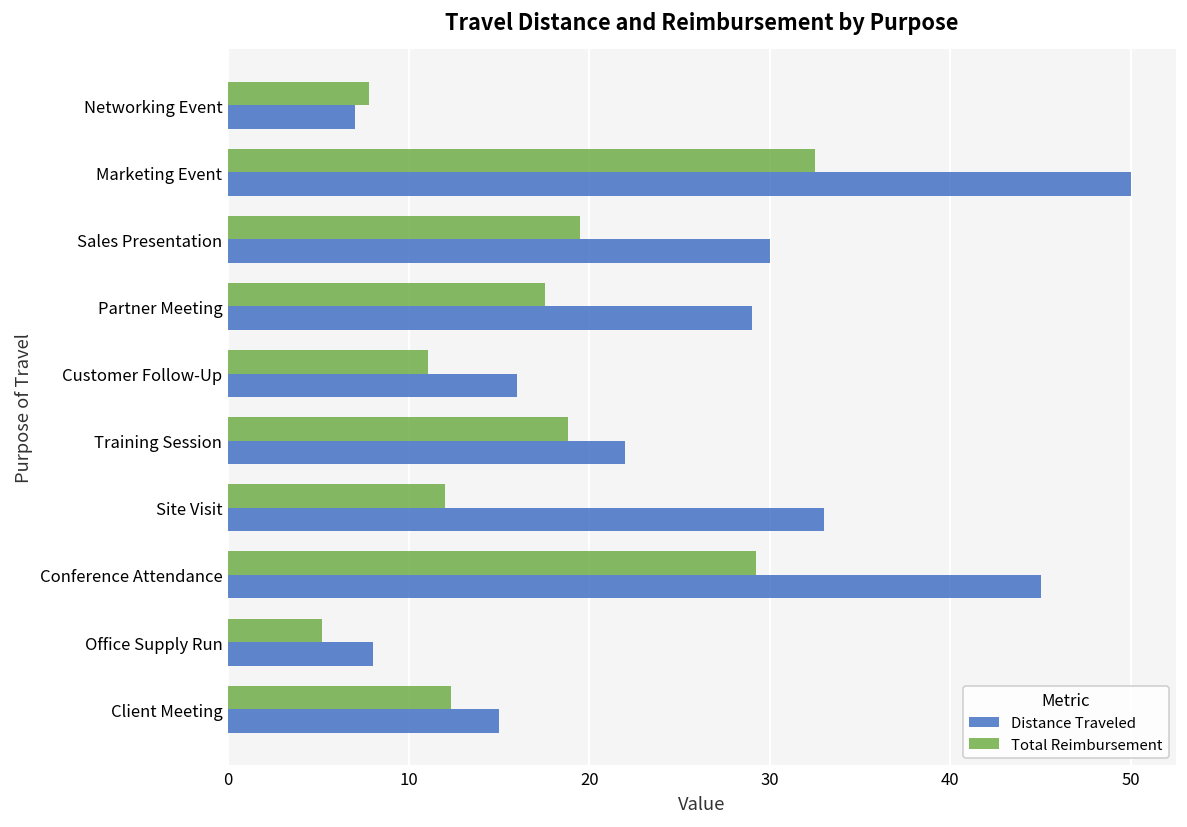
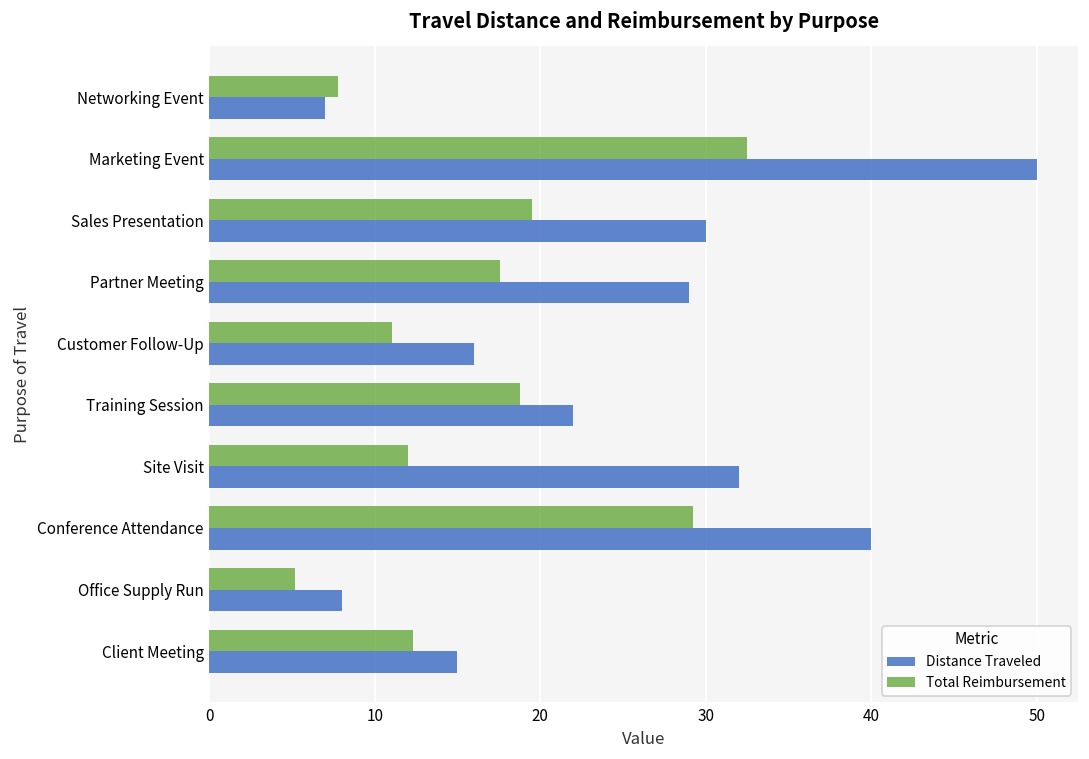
Distance Traveled, Site Visit: 33 -> 32
Distance Traveled, Conference Attendance: 45 -> 40
